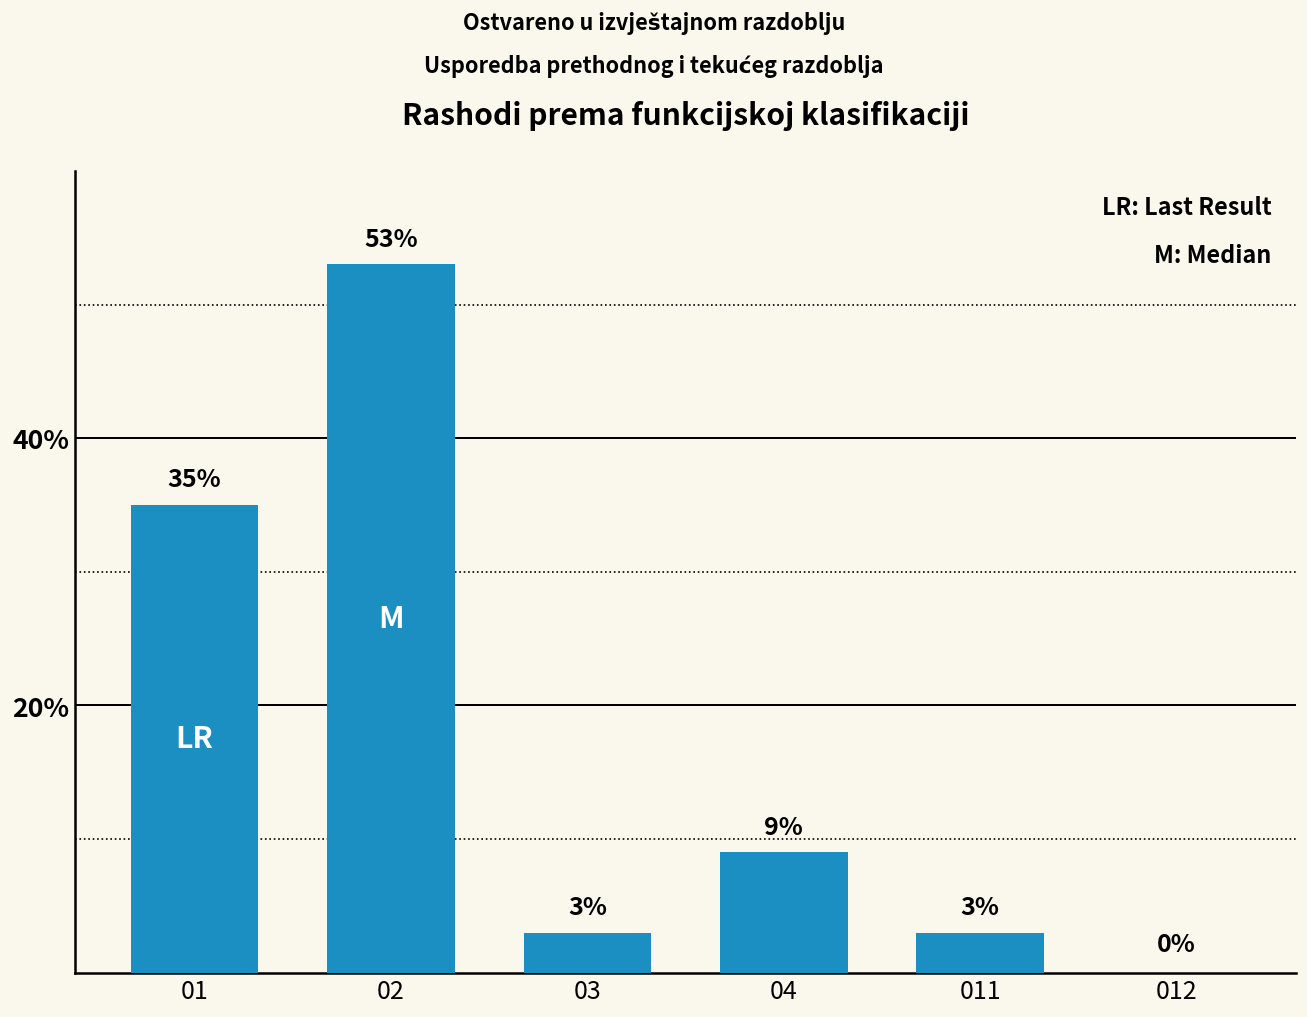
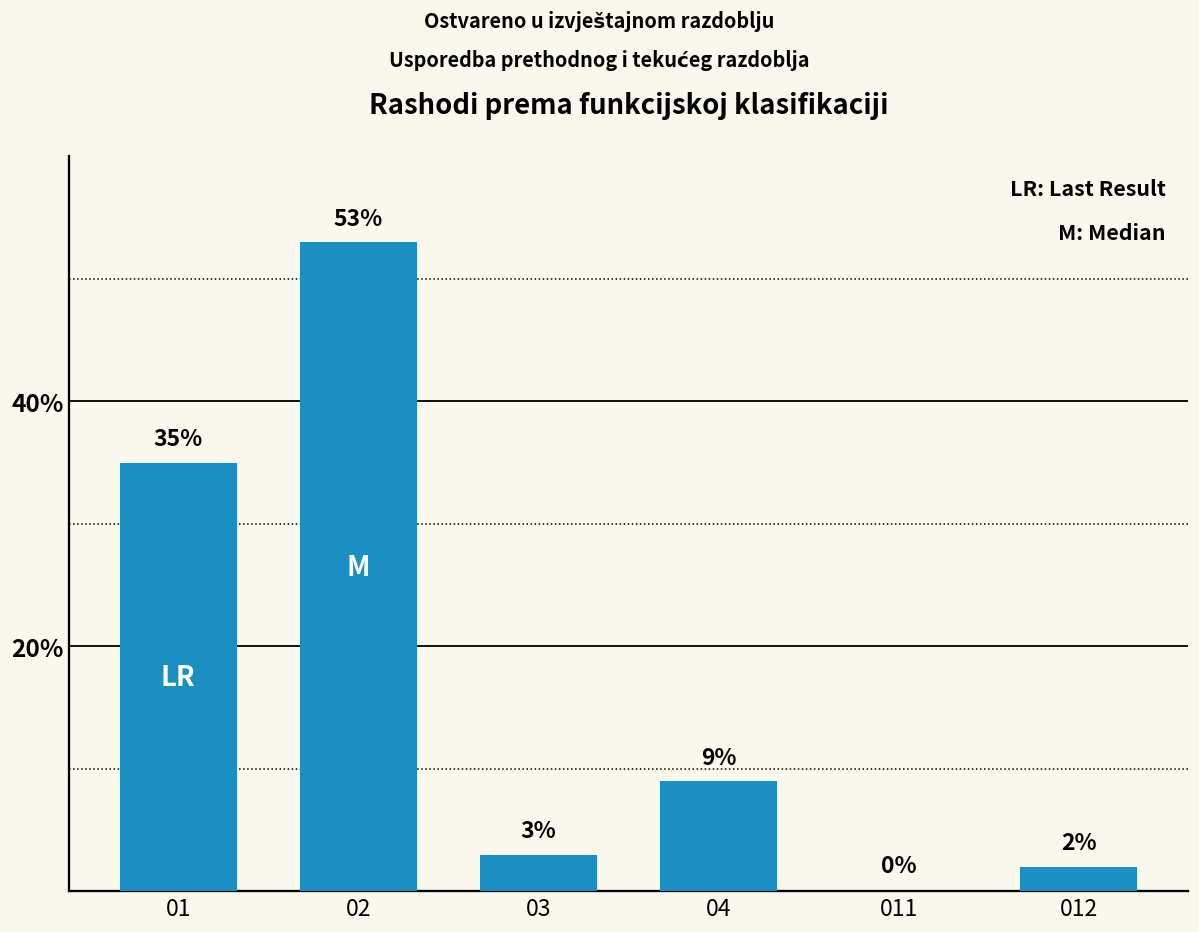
011: 3% -> 0%
012: 0% -> 2%
